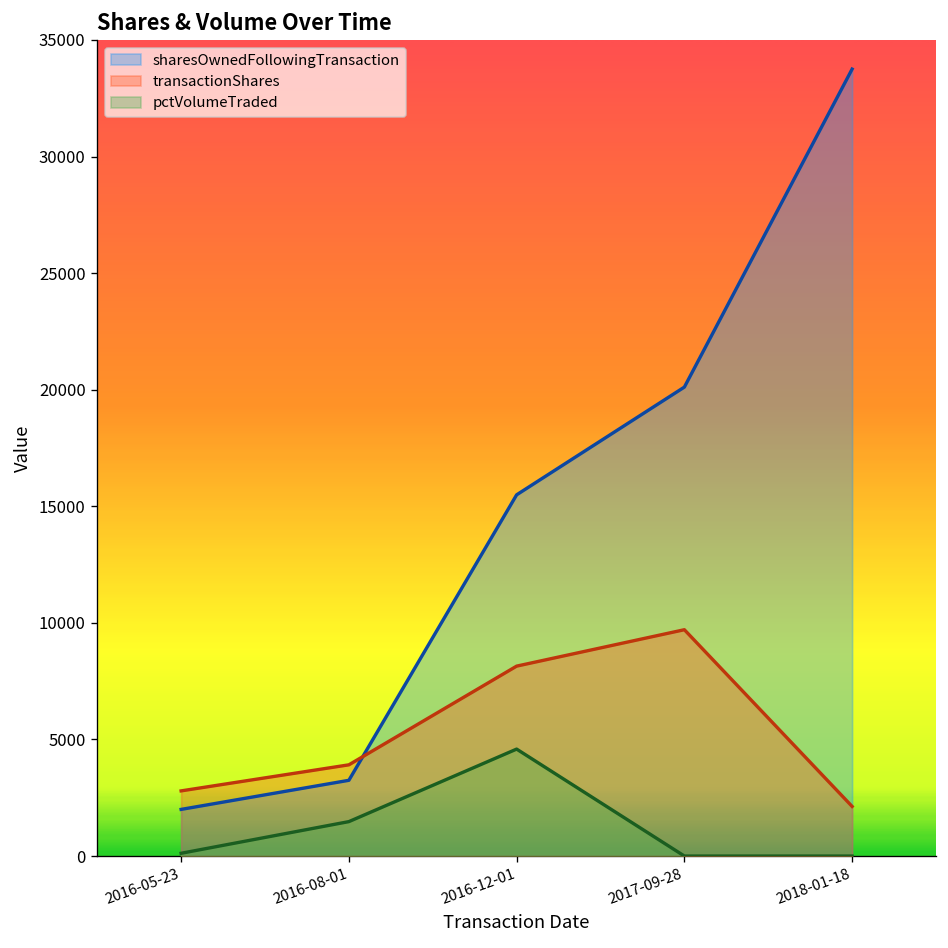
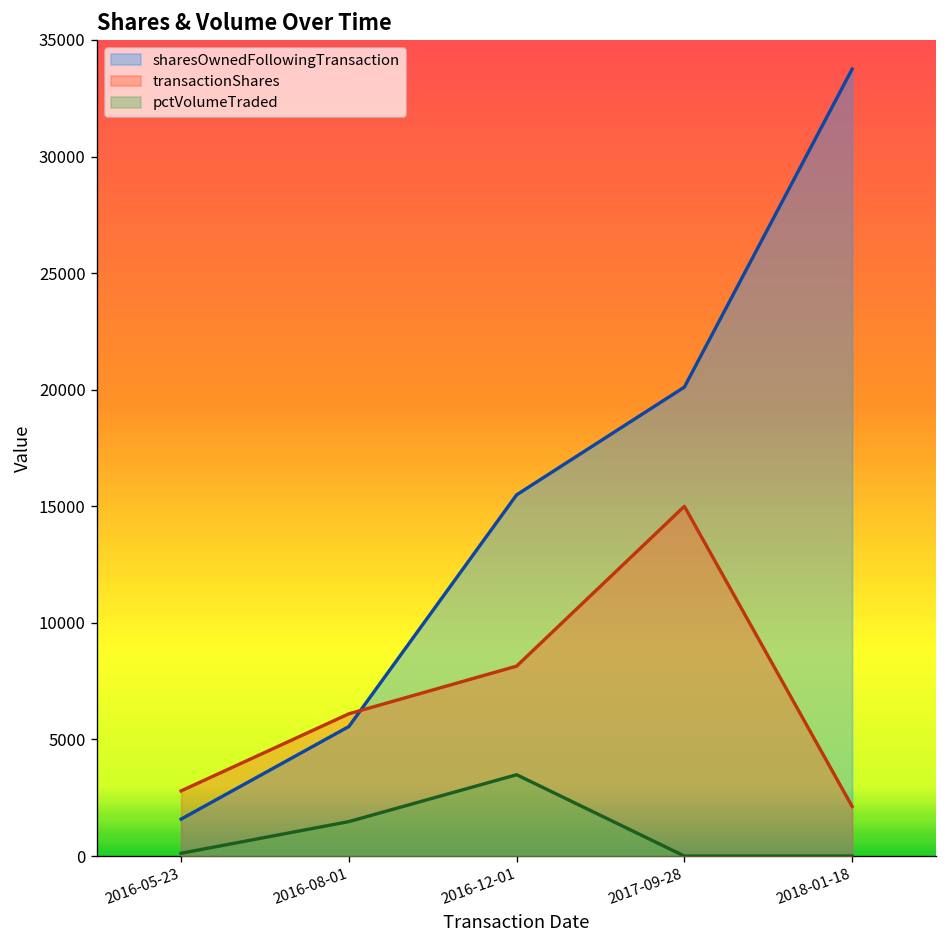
sharesOwnedFollowingTransaction, 2016-05-23: 2000 -> 1600
sharesOwnedFollowingTransaction, 2016-08-01: 3200 -> 5600
transactionShares, 2016-08-01: 3900 -> 6100
pctVolumeTraded, 2016-12-01: 4600 -> 3500
transactionShares, 2017-09-28: 9700 -> 15000
